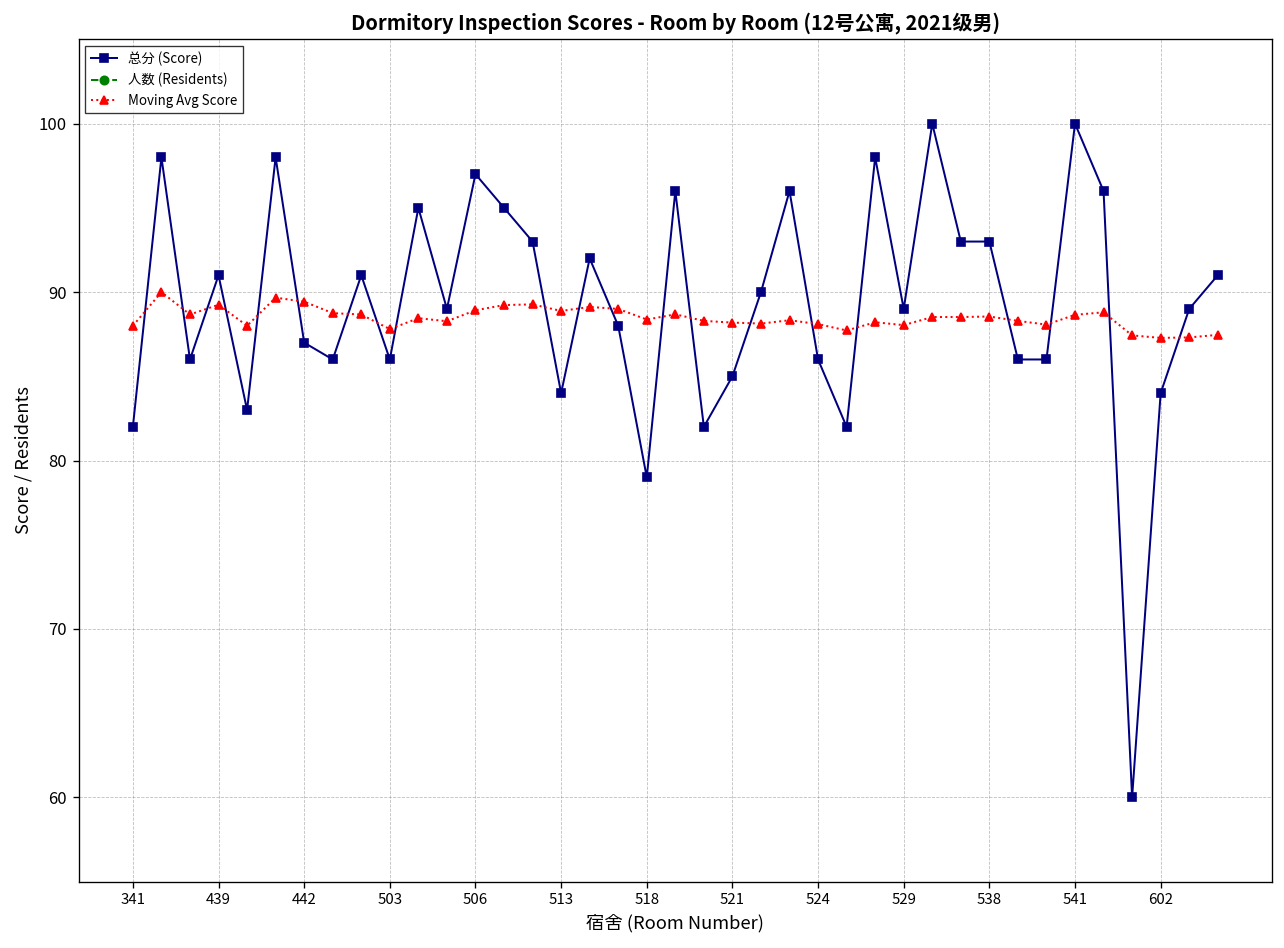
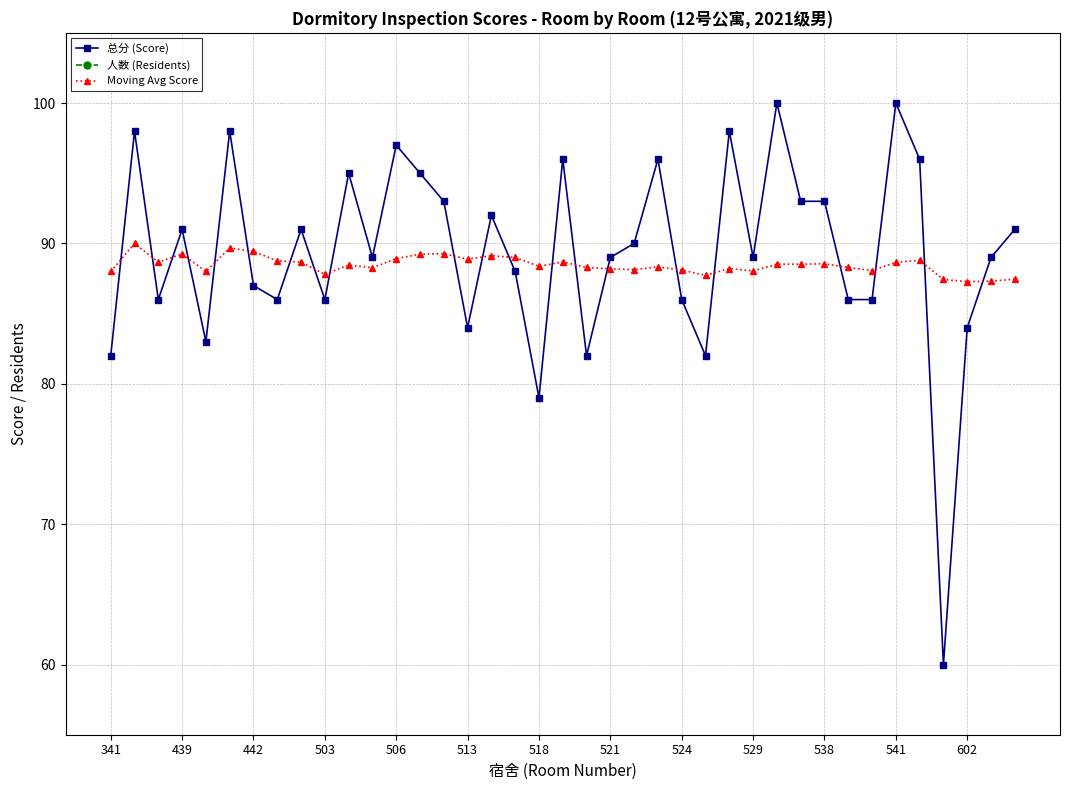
总分 (Score), 521: 85 -> 89
